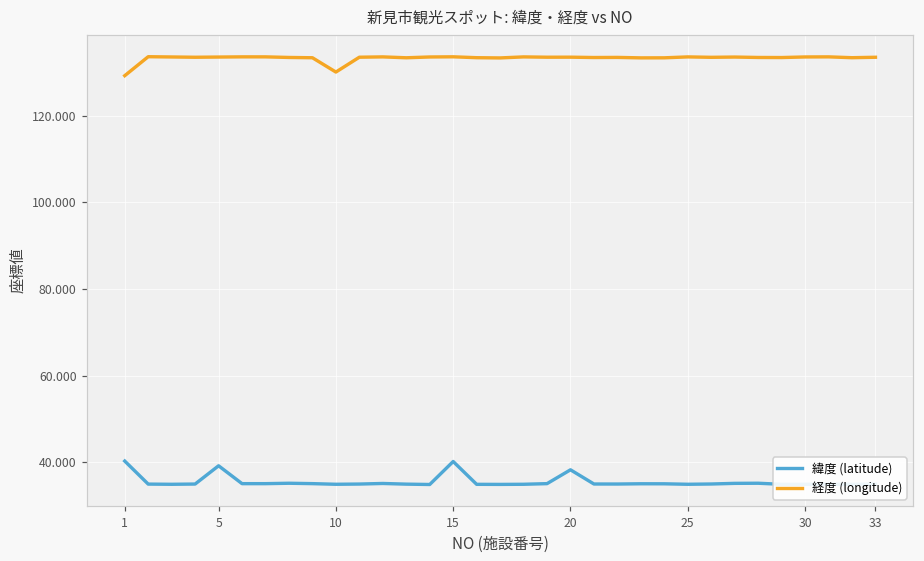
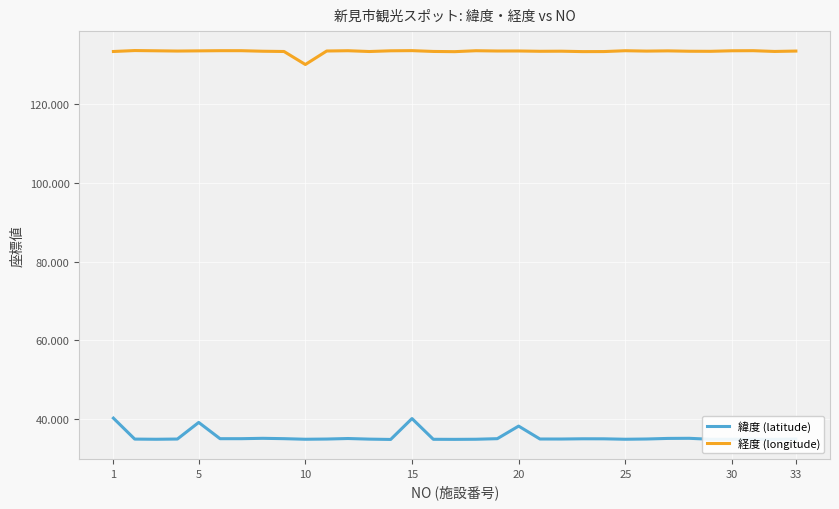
経度 (longitude), 1: 129 -> 133
